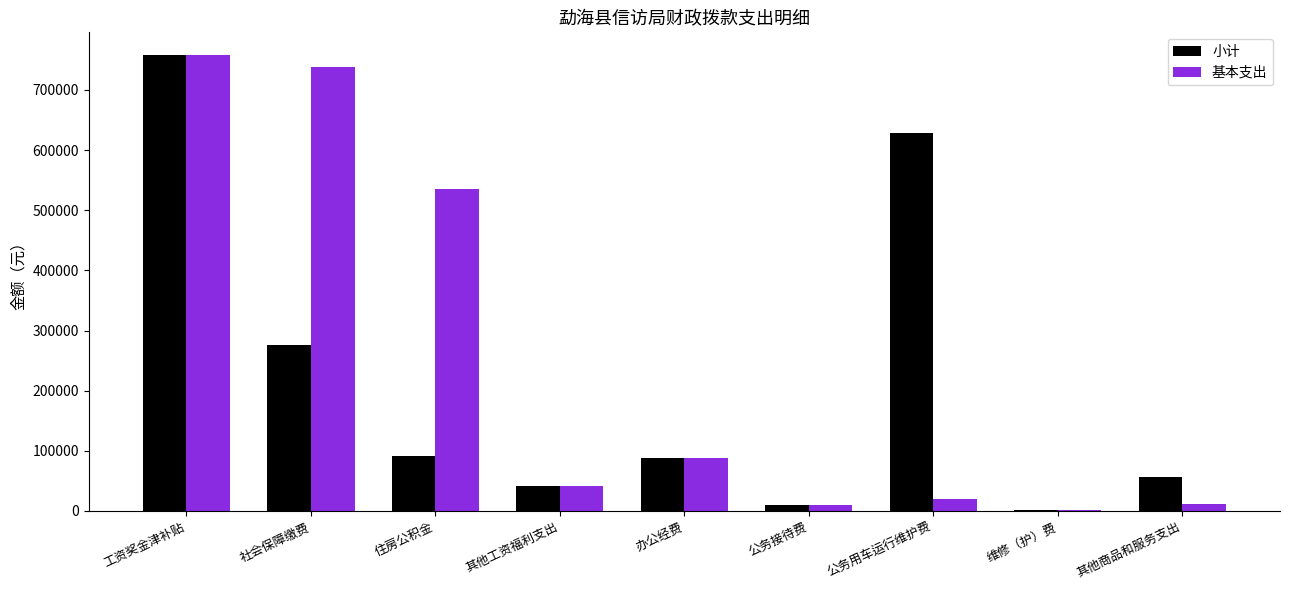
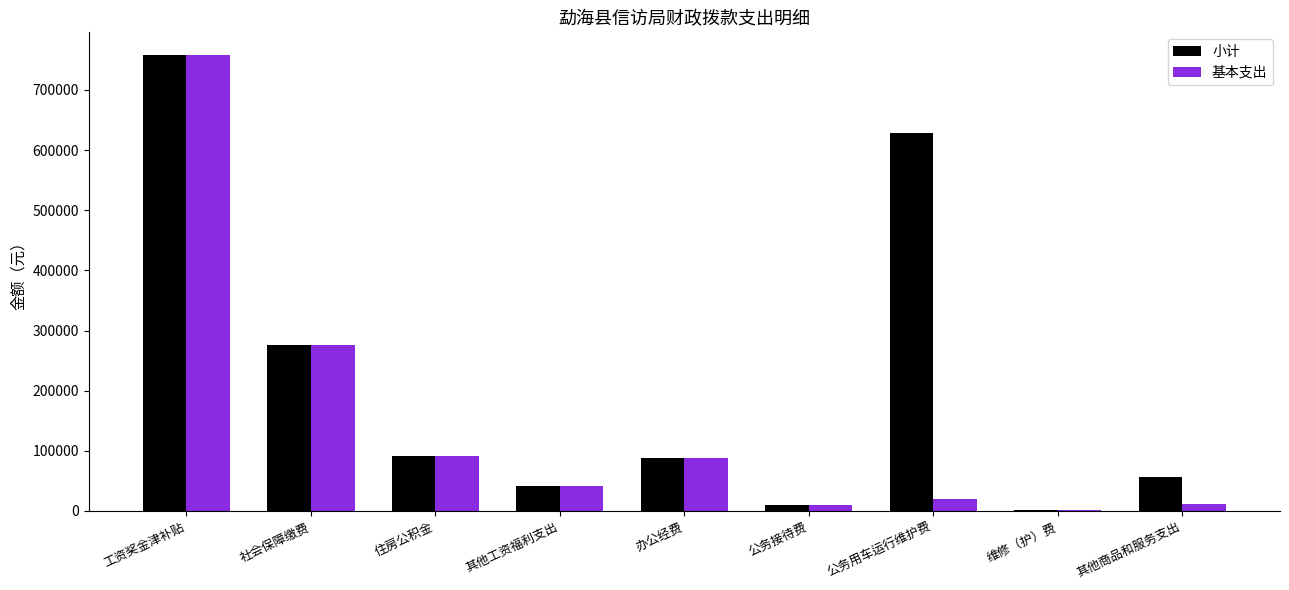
基本支出, 社会保障缴费: 740000 -> 280000
基本支出, 住房公积金: 540000 -> 90000
